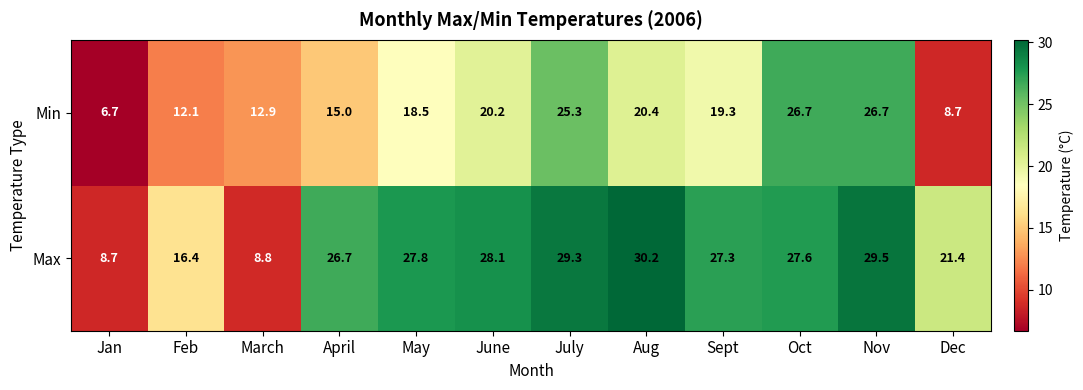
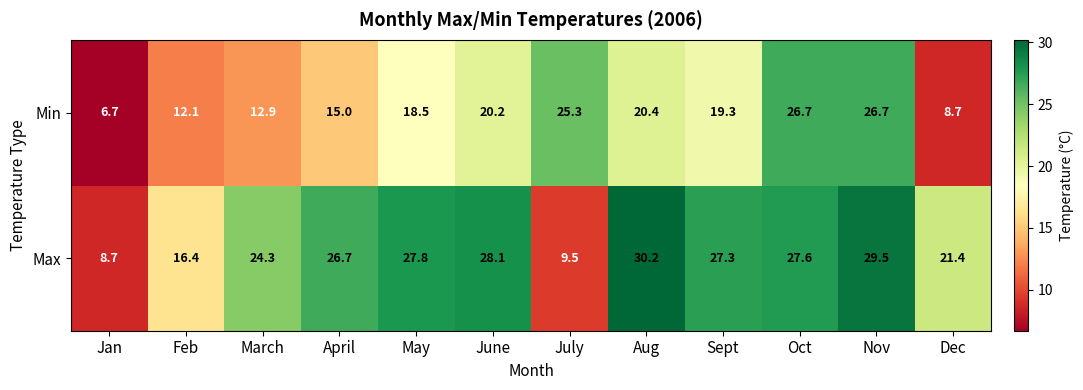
Max, March: 8.8 -> 24.3
Max, July: 29.3 -> 9.5
